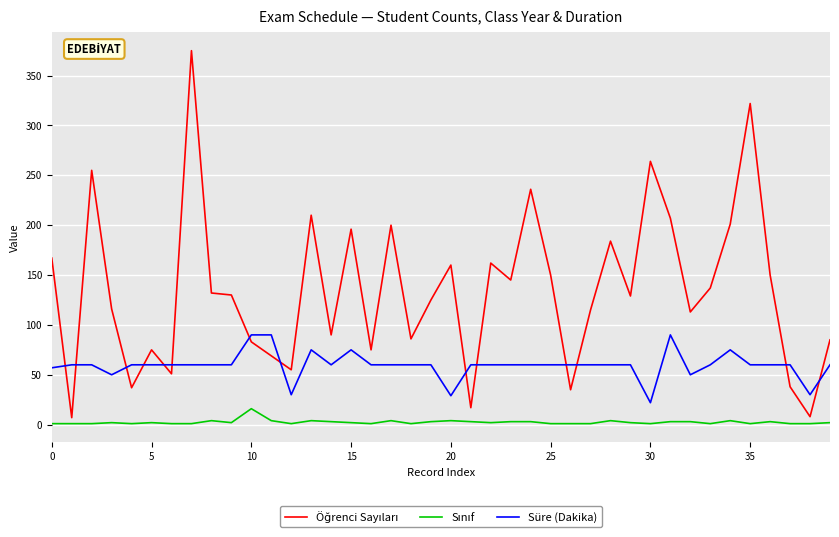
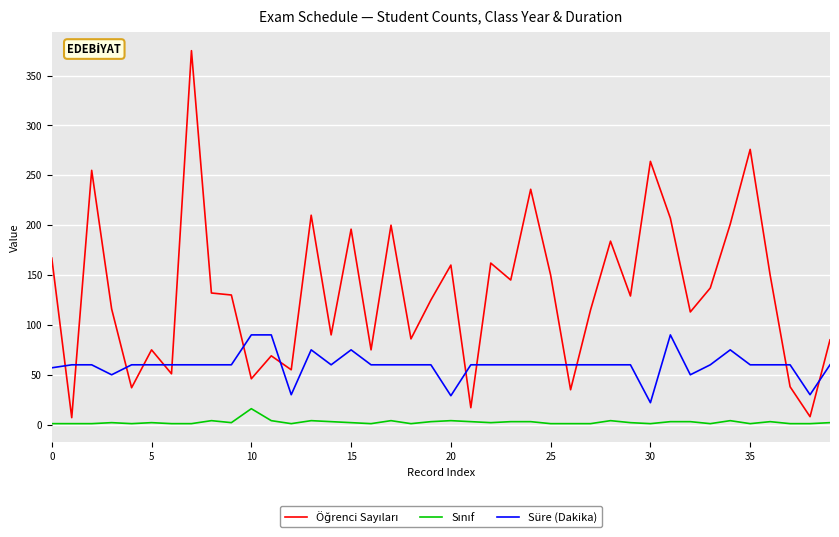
Öğrenci Sayıları, 10: 80 -> 50
Öğrenci Sayıları, 35: 320 -> 280
